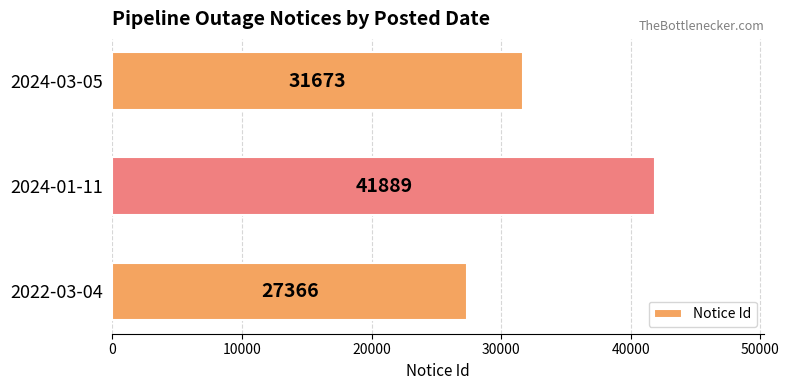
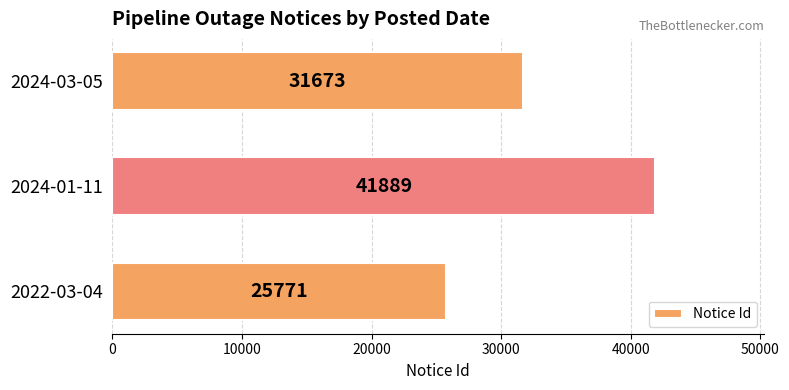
2022-03-04: 27366 -> 25771
